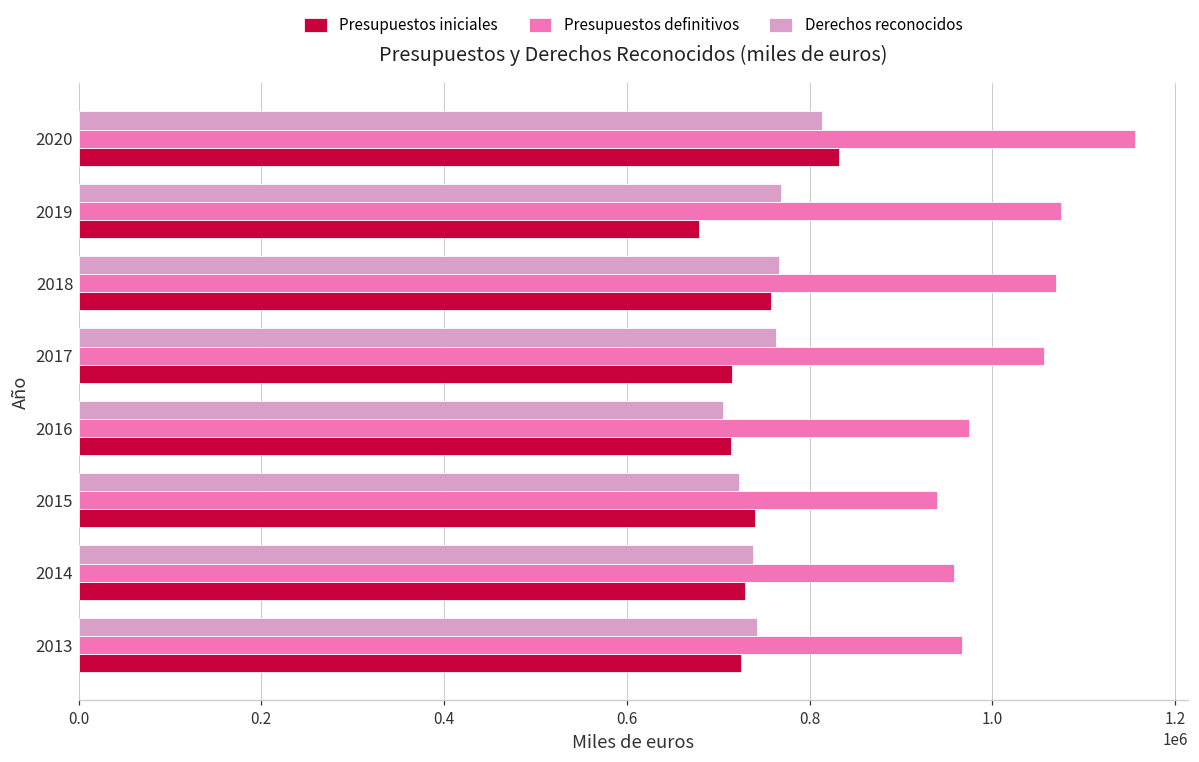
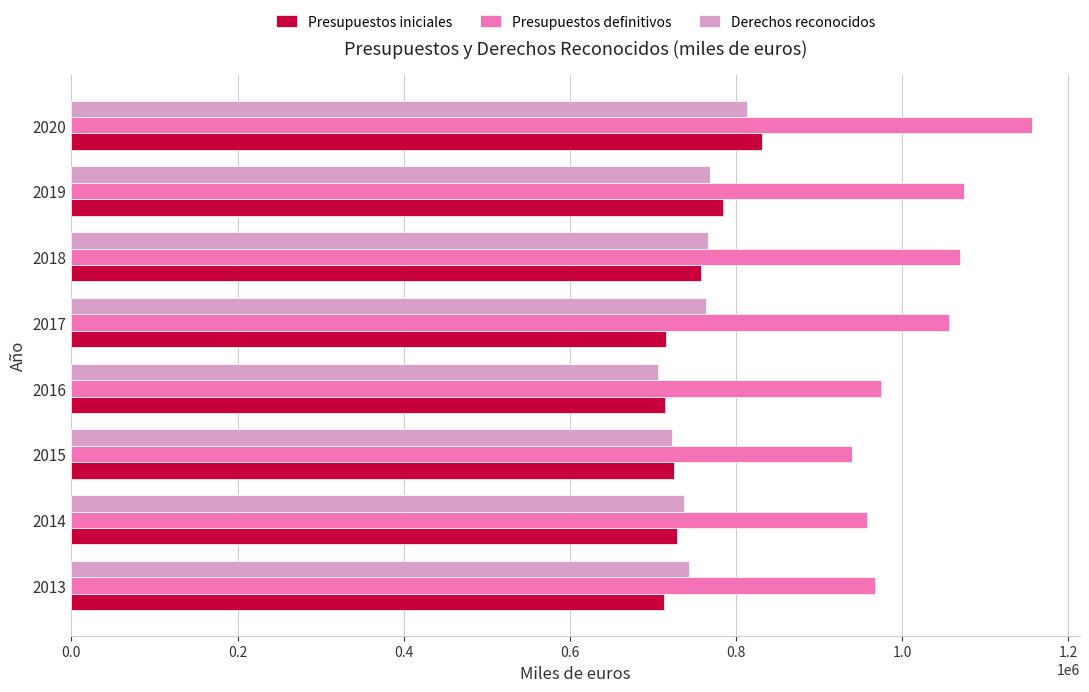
Presupuestos iniciales, 2019: 680000 -> 780000
Presupuestos iniciales, 2015: 740000 -> 730000
Presupuestos iniciales, 2013: 720000 -> 710000
